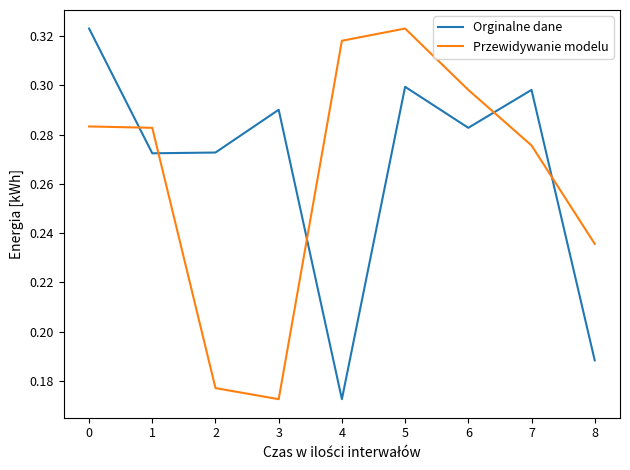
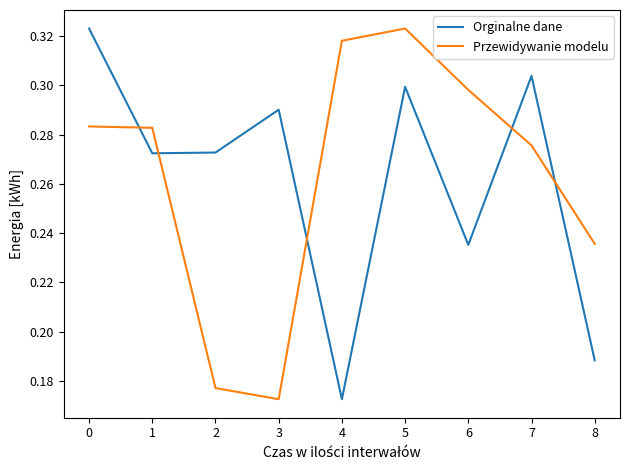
Orginalne dane, 6: 0.283 -> 0.235
Orginalne dane, 7: 0.298 -> 0.304
